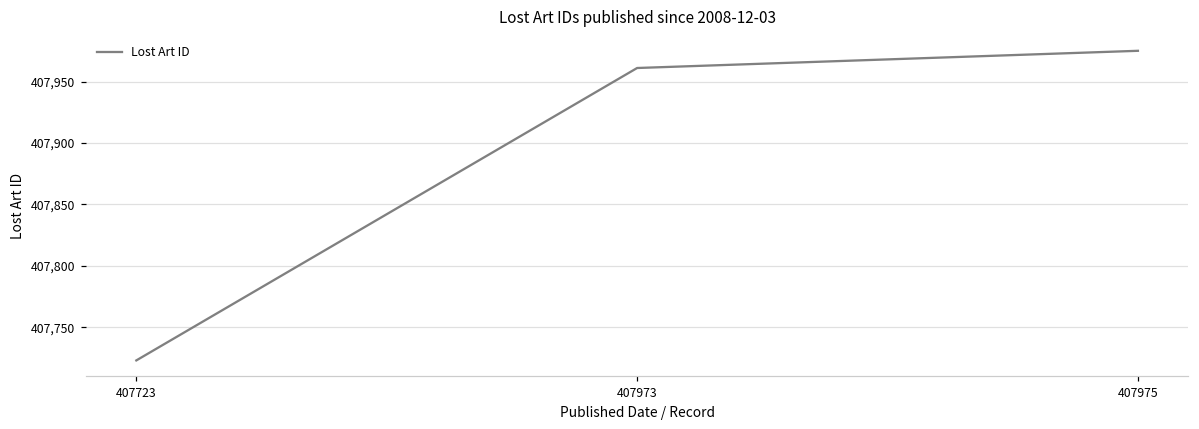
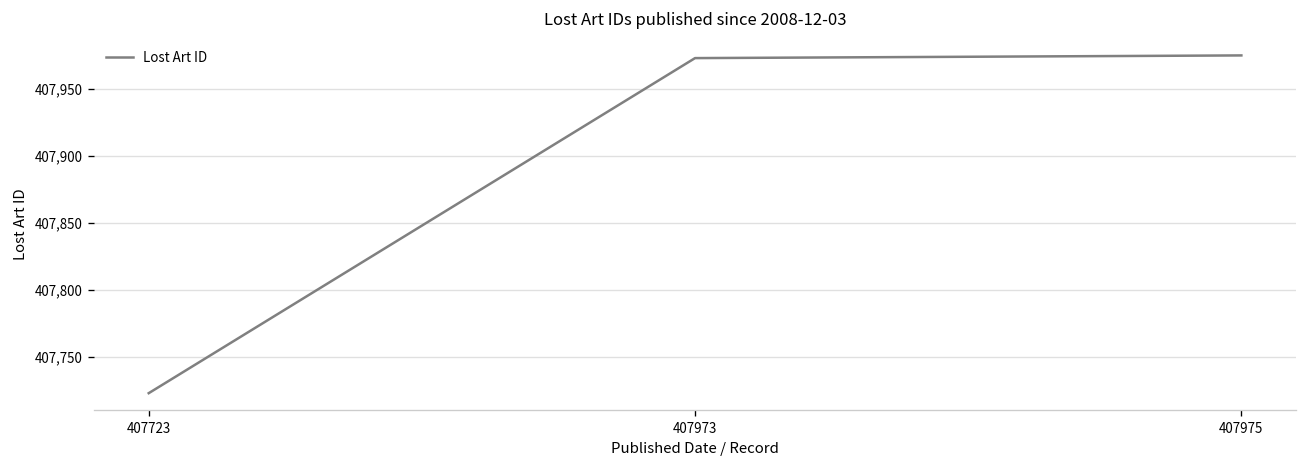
407973: 407,961 -> 407,973
